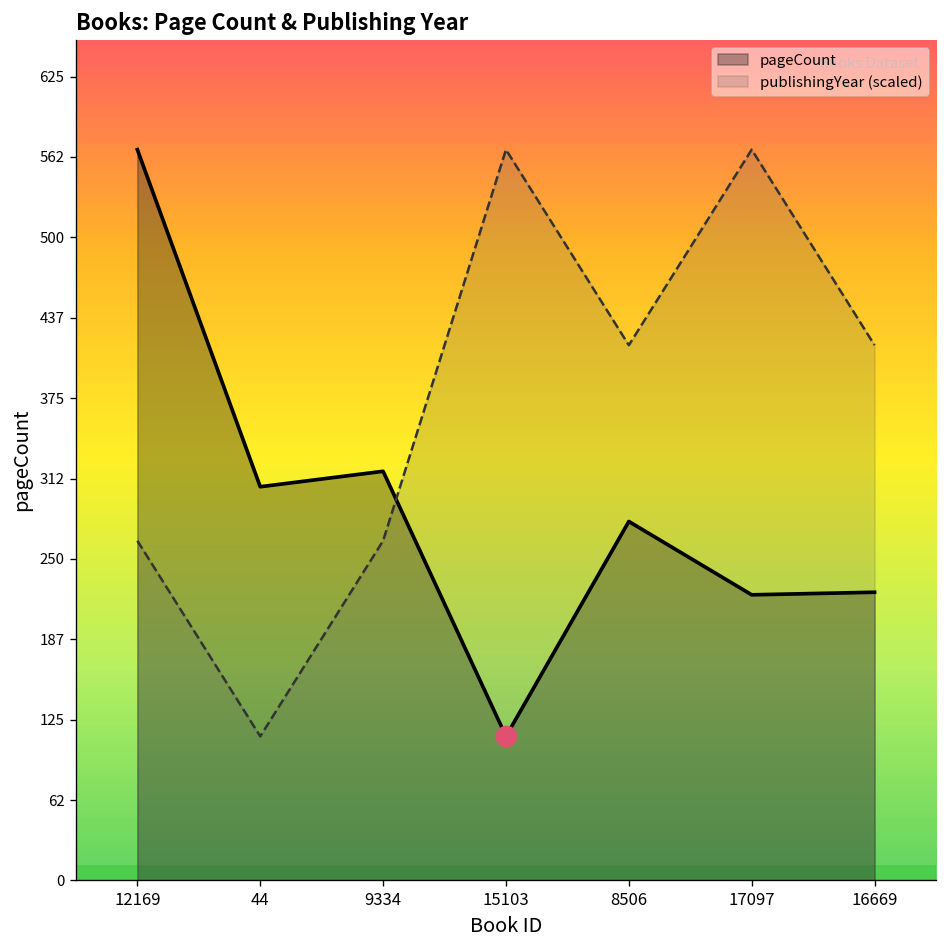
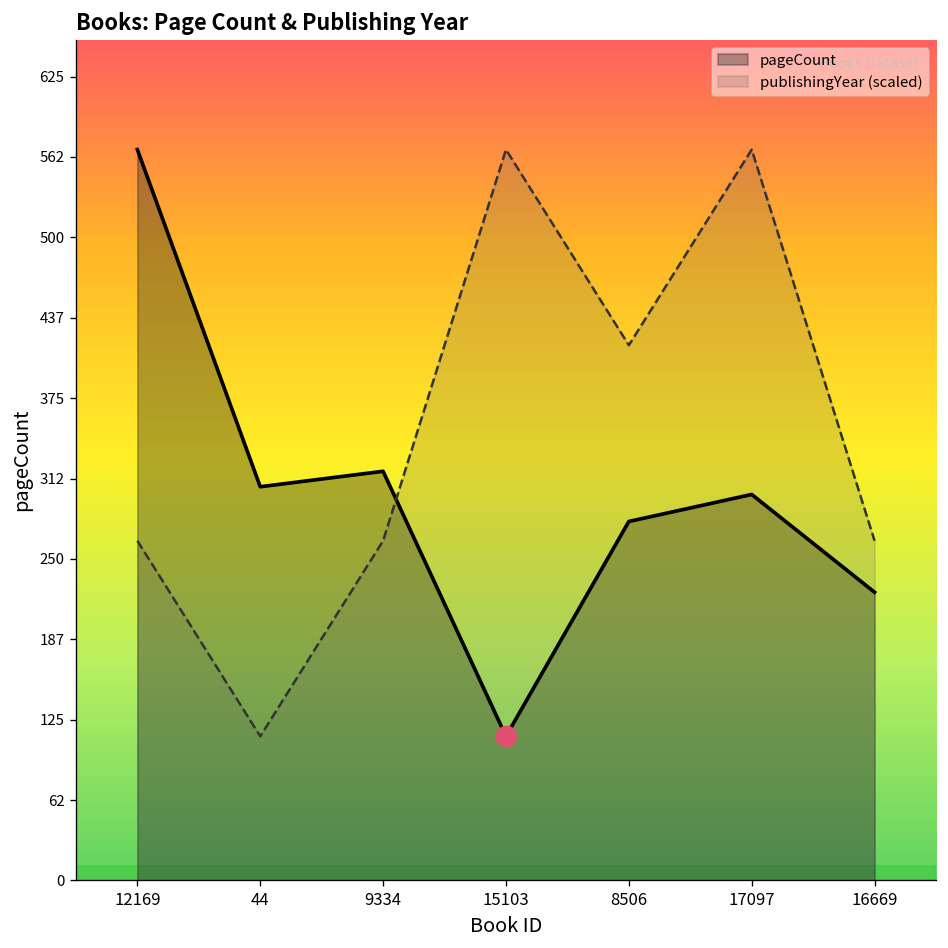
pageCount, 17097: 222 -> 300
publishingYear (scaled), 16669: 416 -> 264
